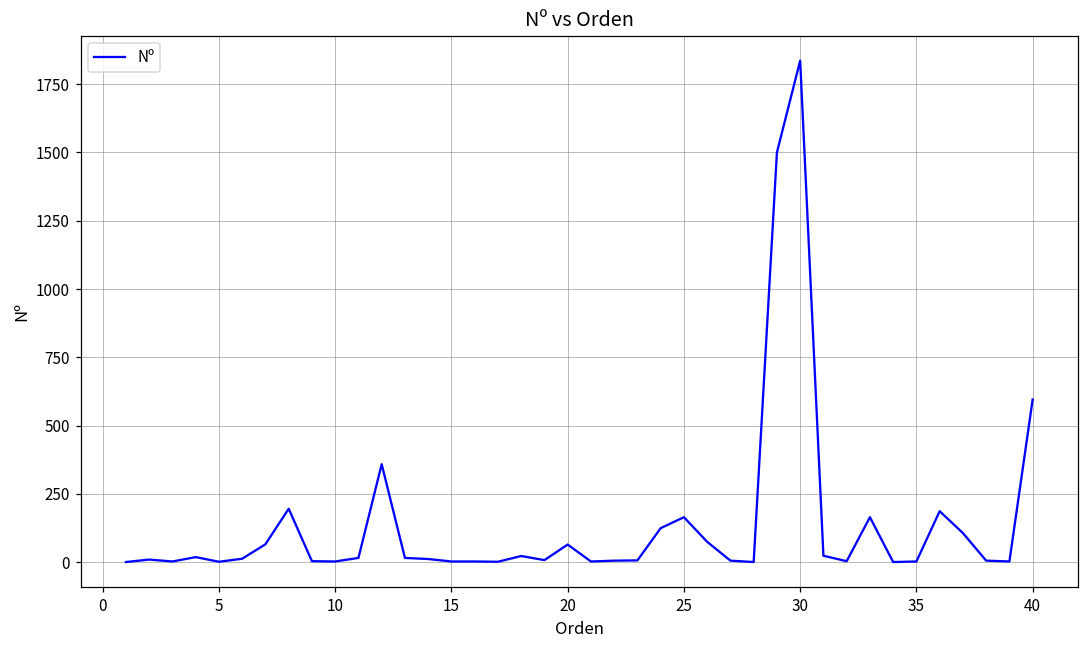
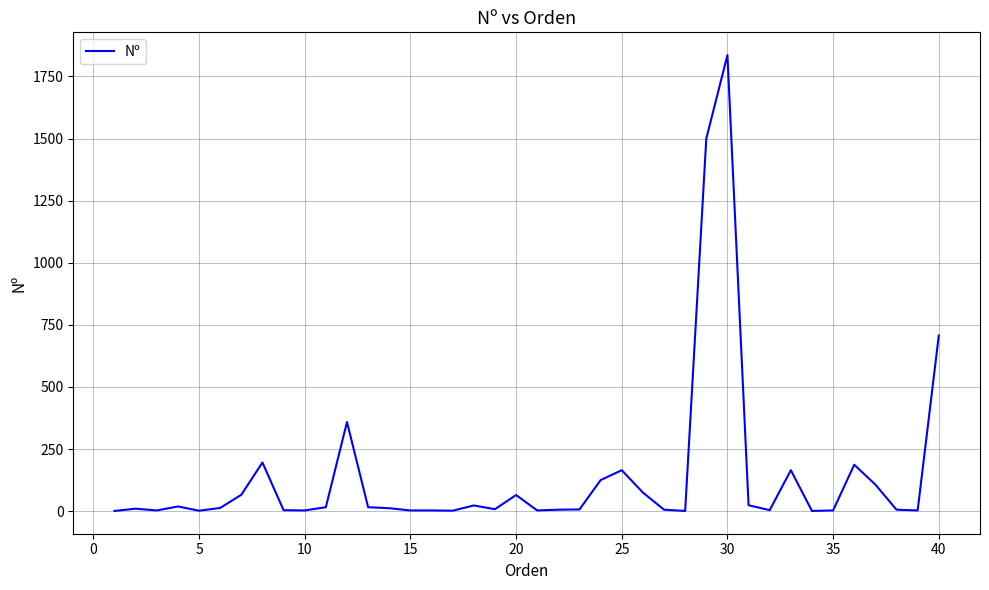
40: 600 -> 710
